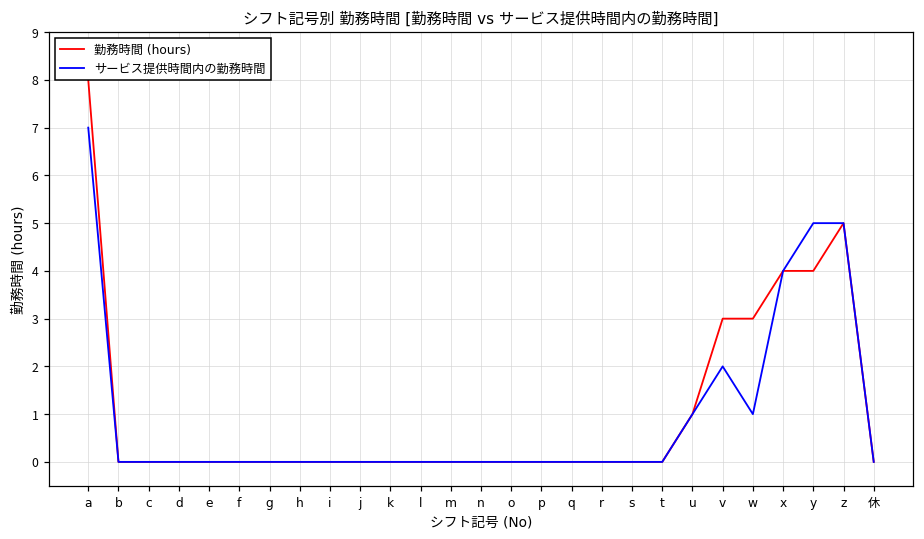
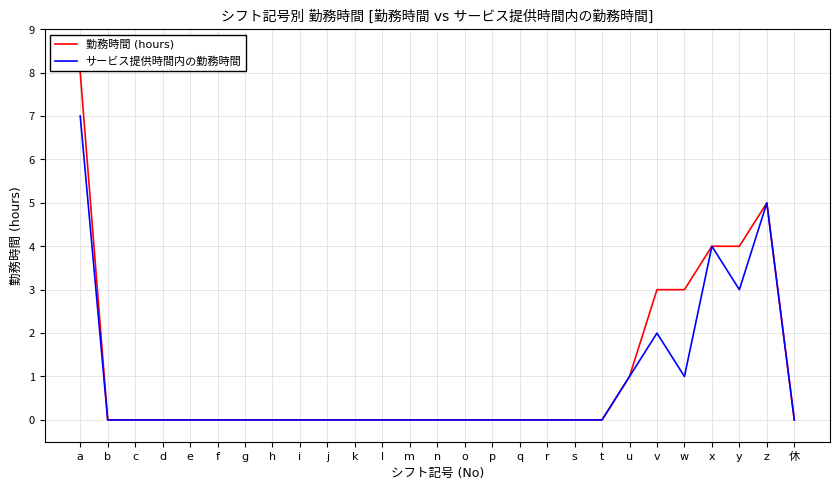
サービス提供時間内の勤務時間, y: 5 -> 3
